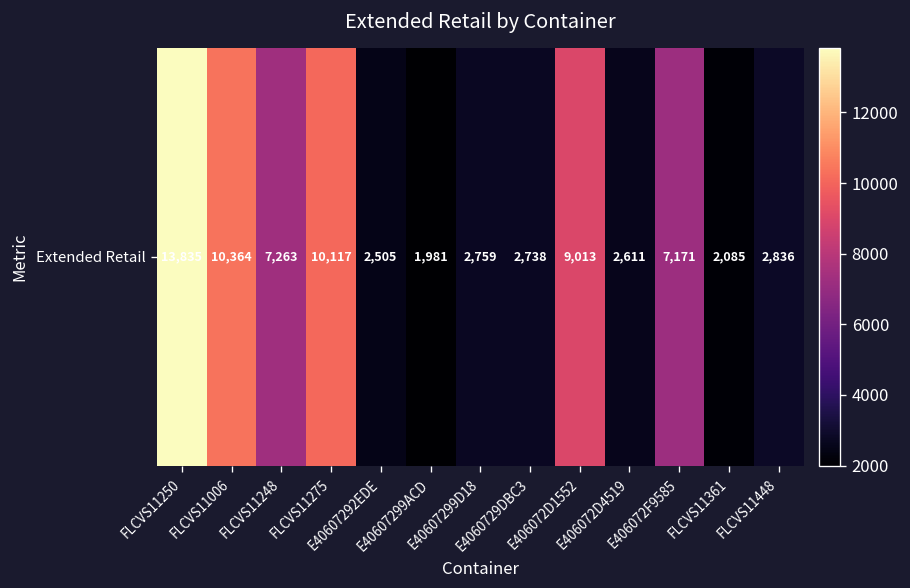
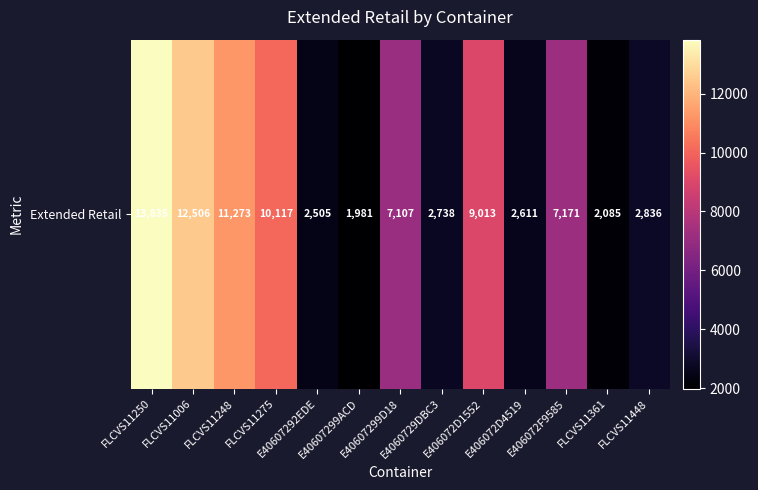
Extended Retail, FLCVS11006: 10,364 -> 12,506
Extended Retail, FLCVS11248: 7,263 -> 11,273
Extended Retail, E40607299D18: 2,759 -> 7,107
